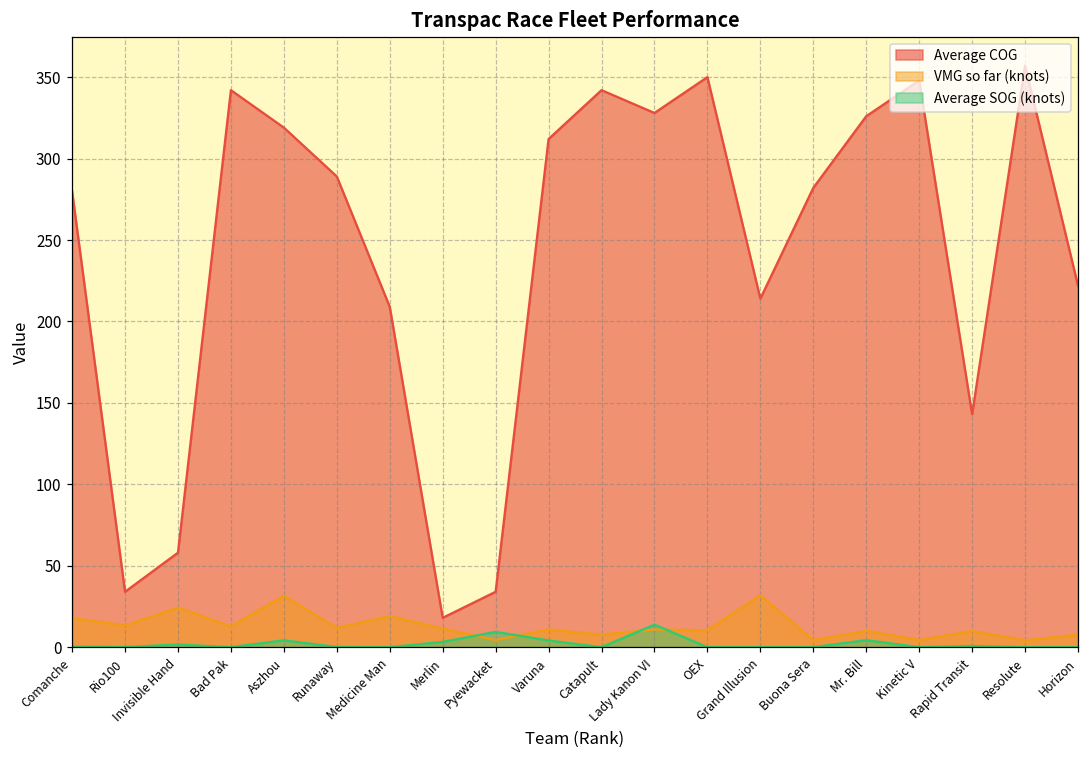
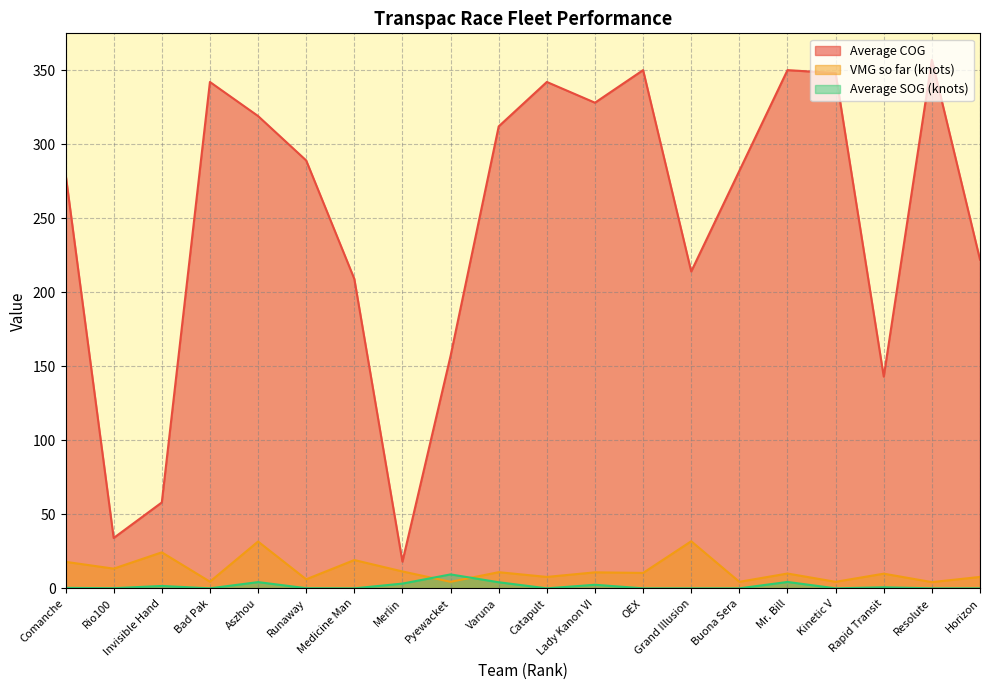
VMG so far (knots), Bad Pak: 13 -> 5
VMG so far (knots), Runaway: 12 -> 6
Average COG, Pyewacket: 34 -> 157
Average SOG (knots), Lady Kanon VI: 14 -> 2
Average COG, Mr. Bill: 326 -> 350
